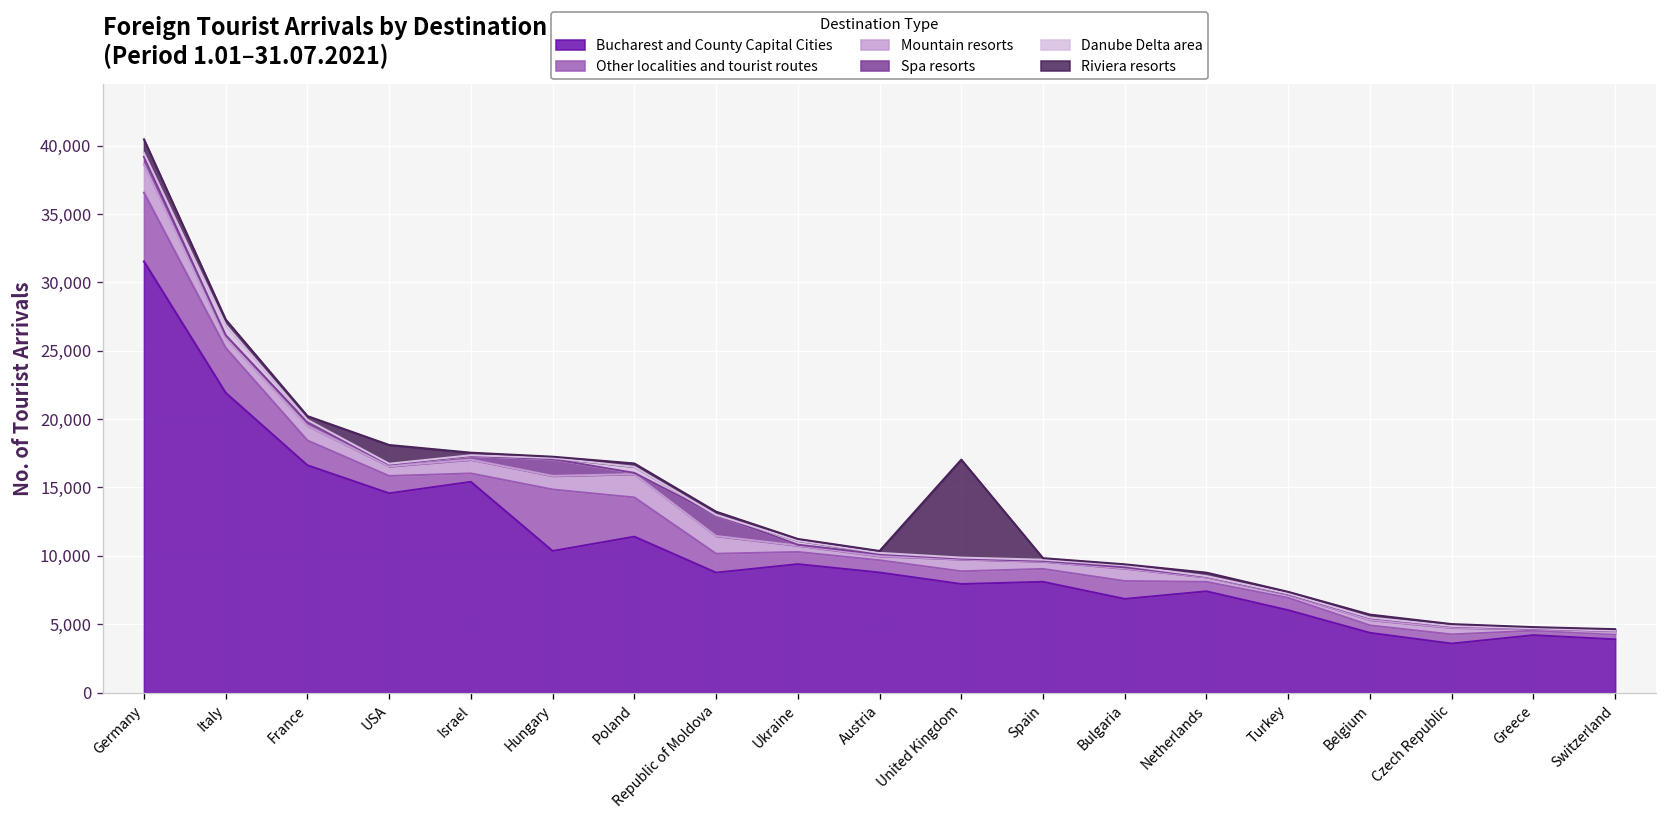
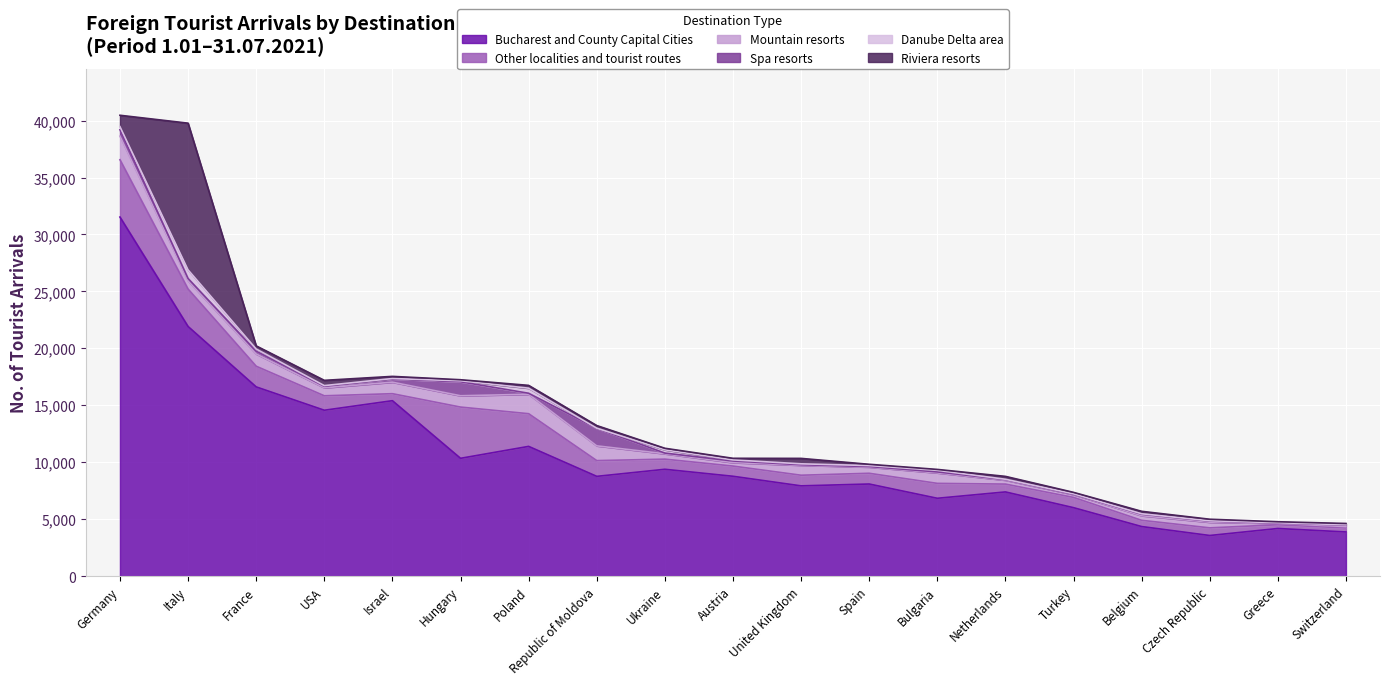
Riviera resorts, Italy: 400 -> 12,900
Riviera resorts, USA: 1,400 -> 500
Riviera resorts, United Kingdom: 7,200 -> 500
